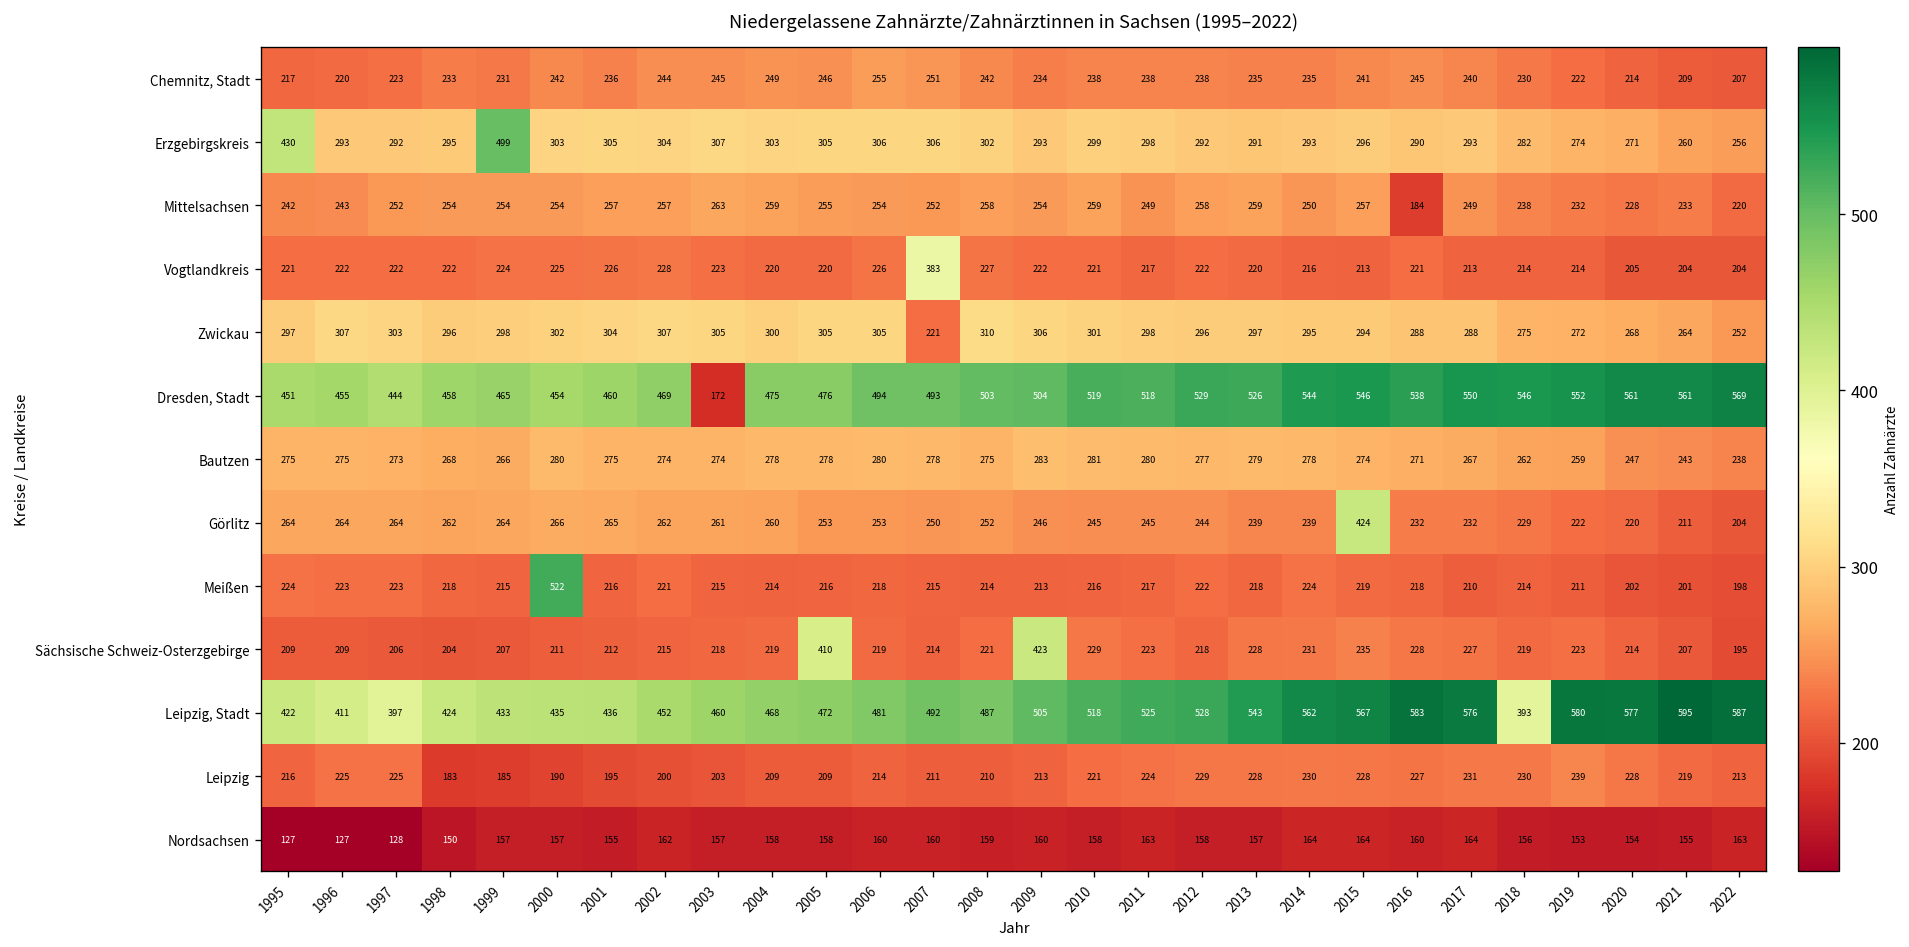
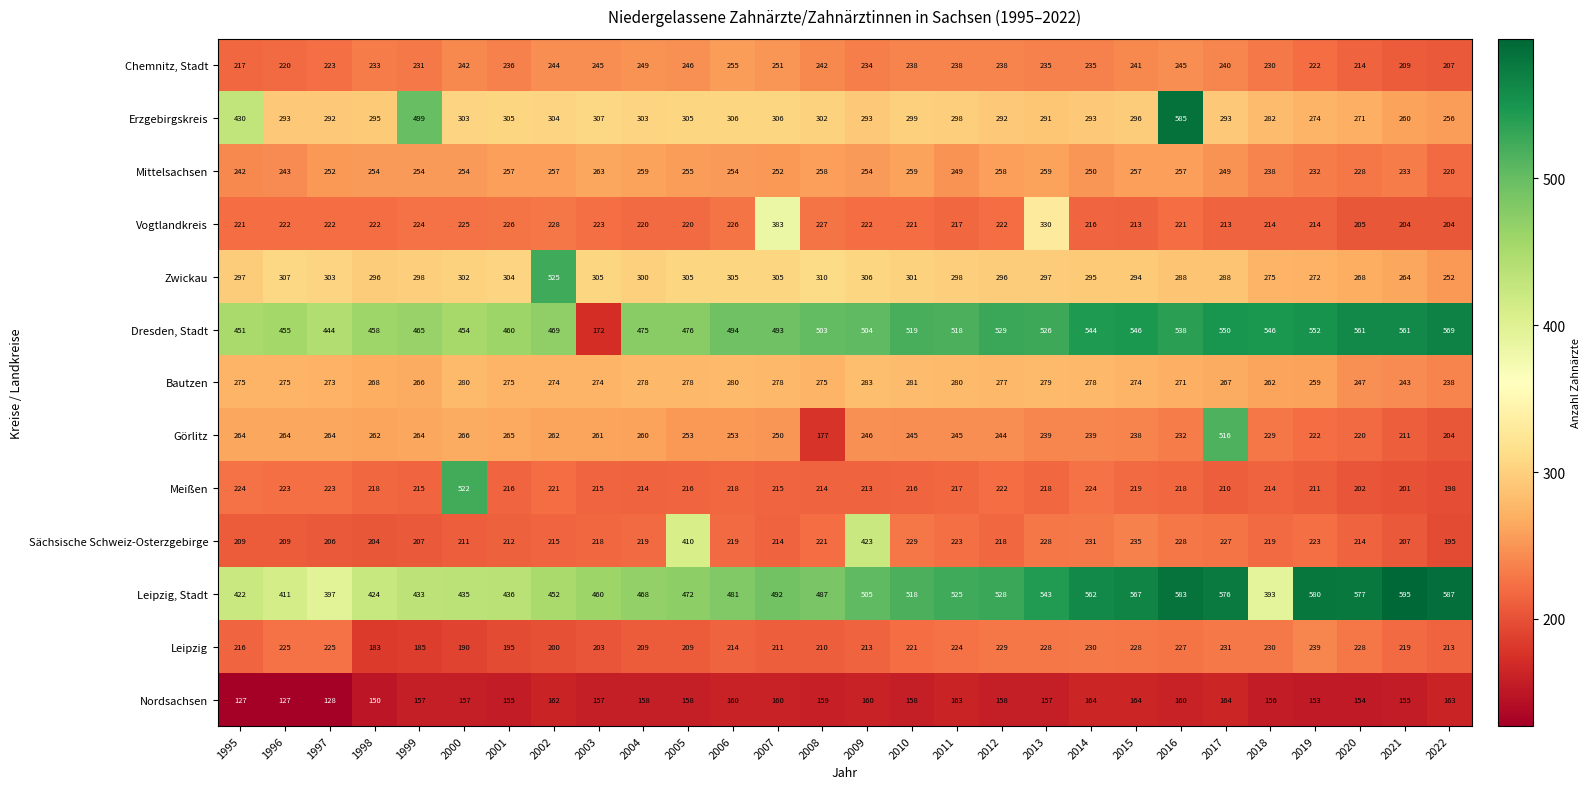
Erzgebirgskreis, 2016: 290 -> 585
Mittelsachsen, 2016: 184 -> 257
Vogtlandkreis, 2013: 220 -> 330
Zwickau, 2002: 307 -> 525
Zwickau, 2007: 221 -> 305
Görlitz, 2008: 252 -> 177
Görlitz, 2015: 424 -> 238
Görlitz, 2017: 232 -> 516
